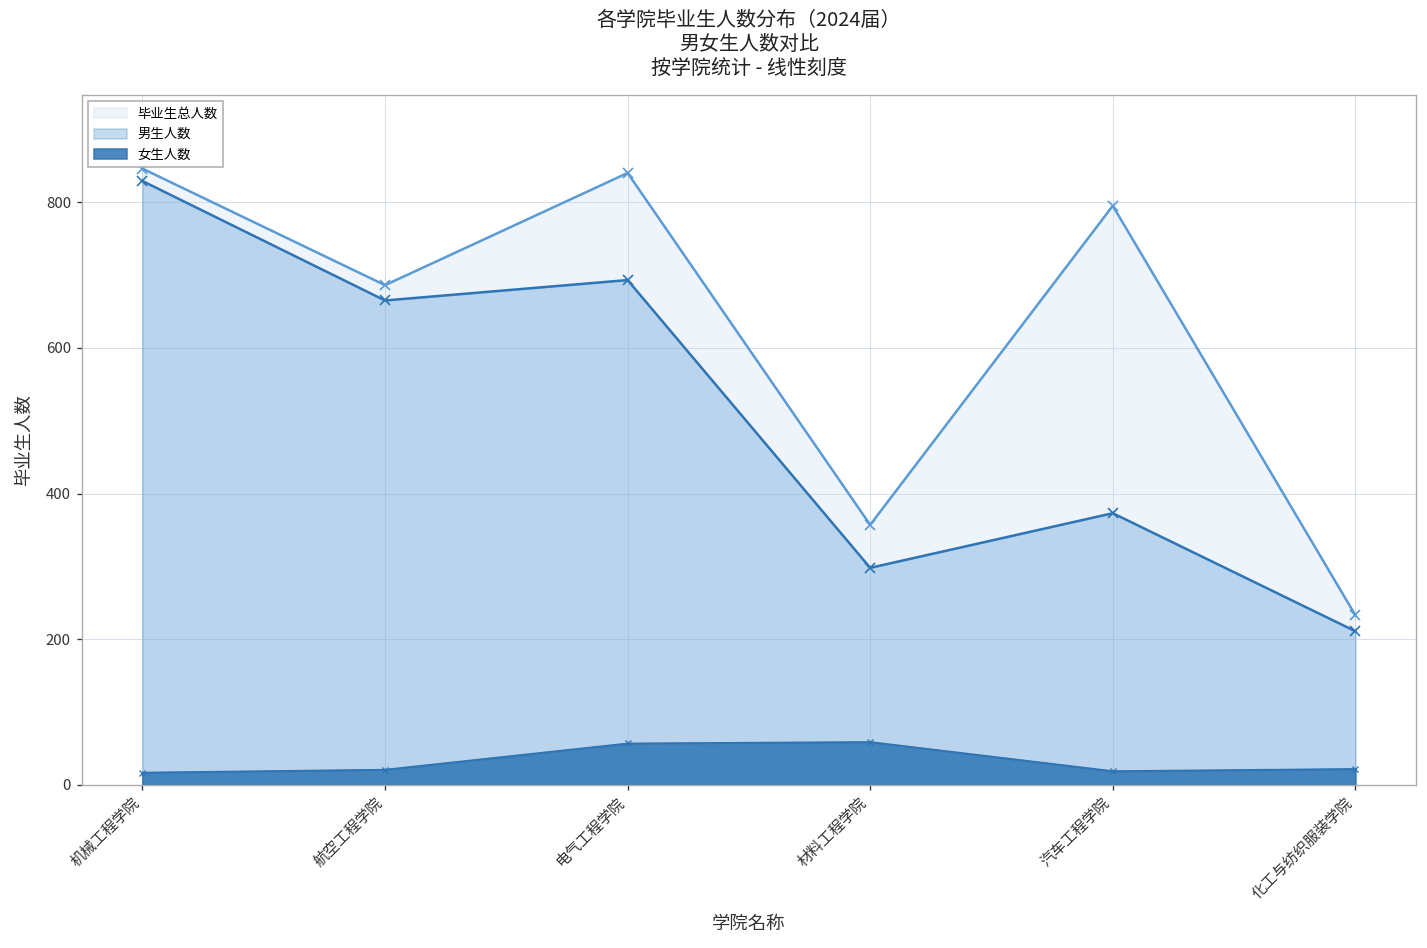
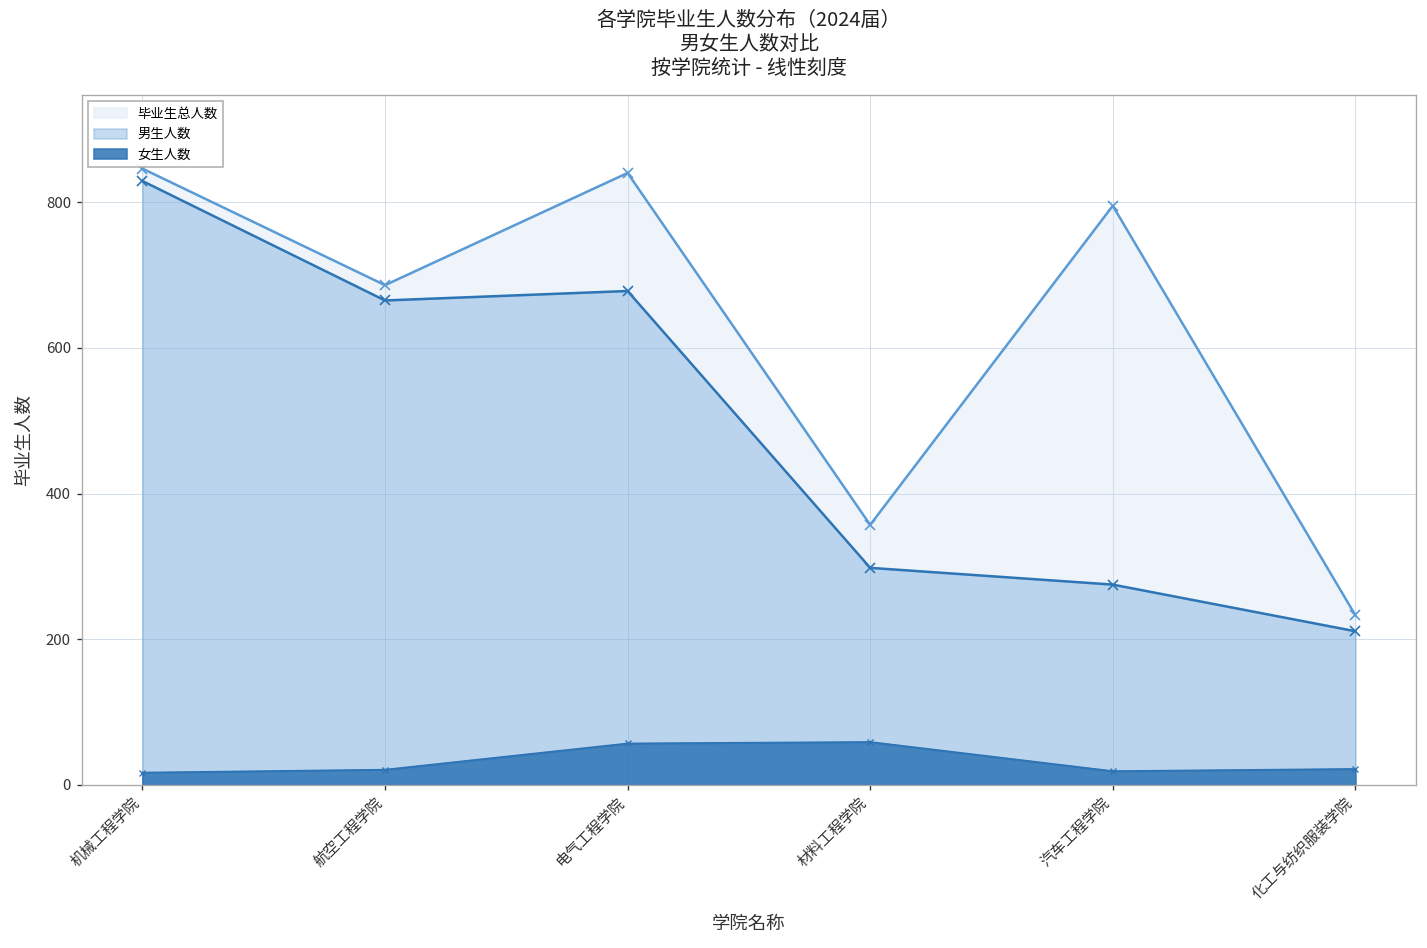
男生人数, 电气工程学院: 690 -> 680
男生人数, 汽车工程学院: 370 -> 280
